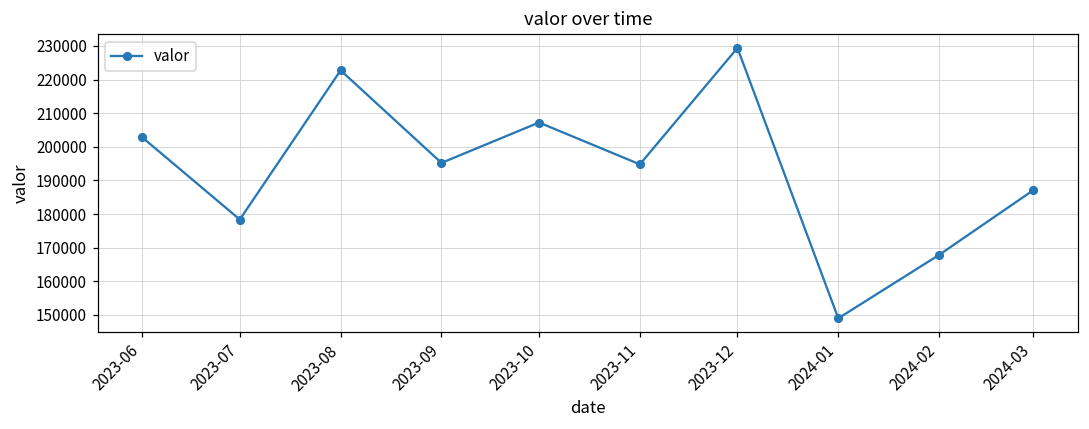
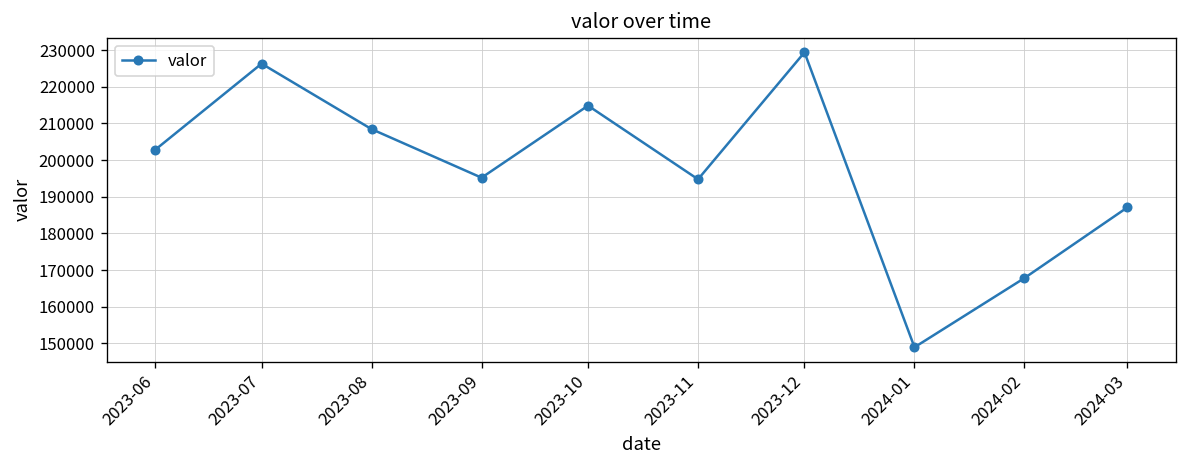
2023-07: 178000 -> 226000
2023-08: 223000 -> 208000
2023-10: 207000 -> 215000
